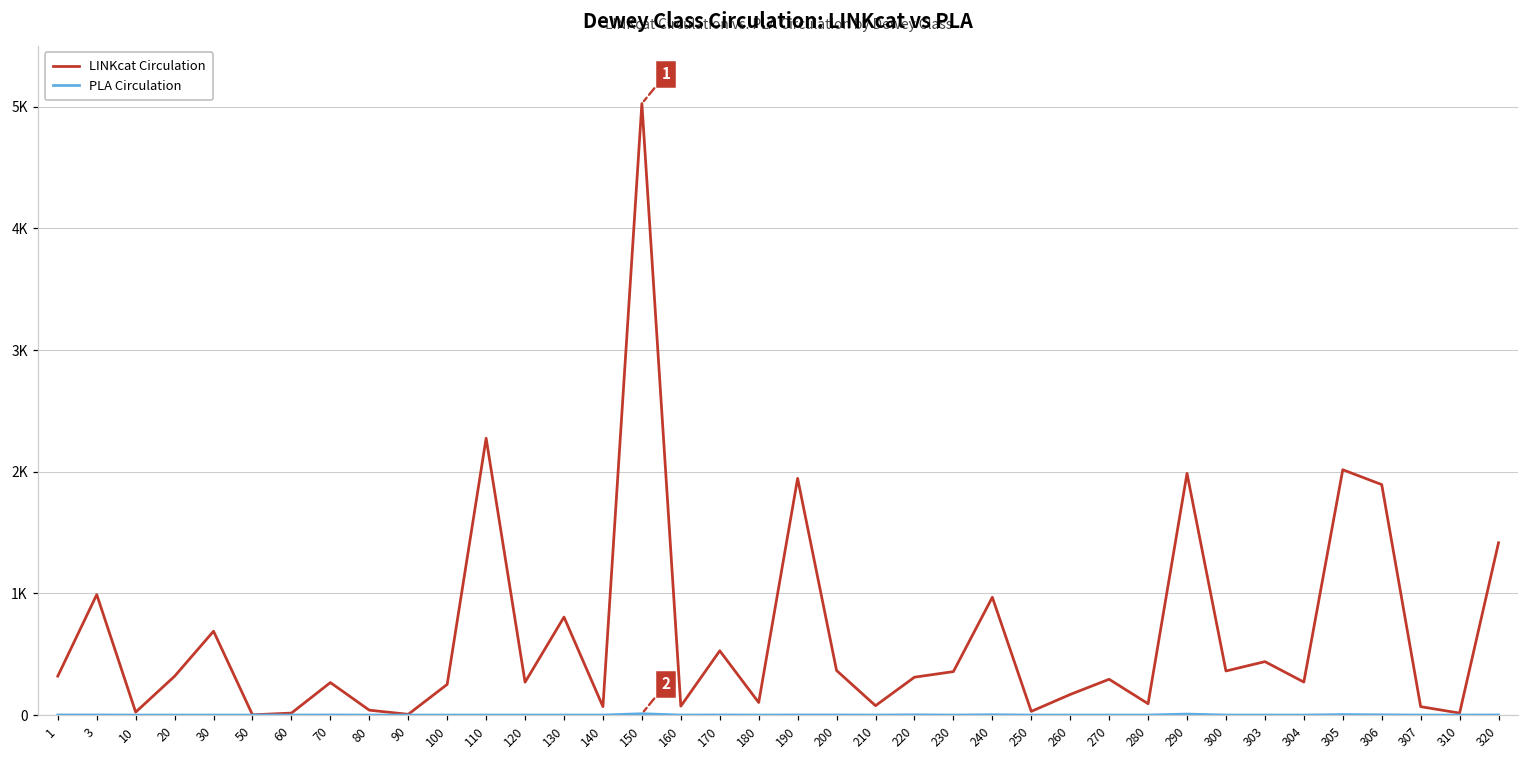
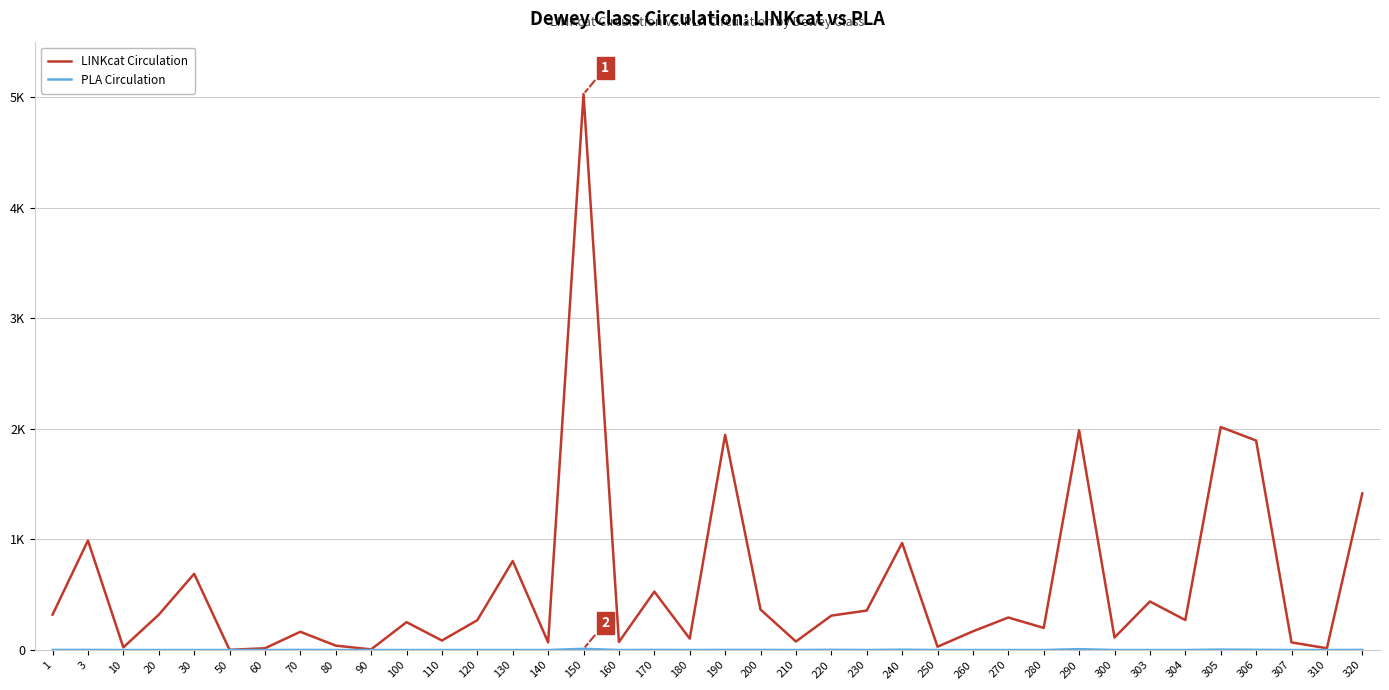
LINKcat Circulation, 70: 270 -> 170
LINKcat Circulation, 110: 2280 -> 90
LINKcat Circulation, 280: 90 -> 200
LINKcat Circulation, 300: 360 -> 110
